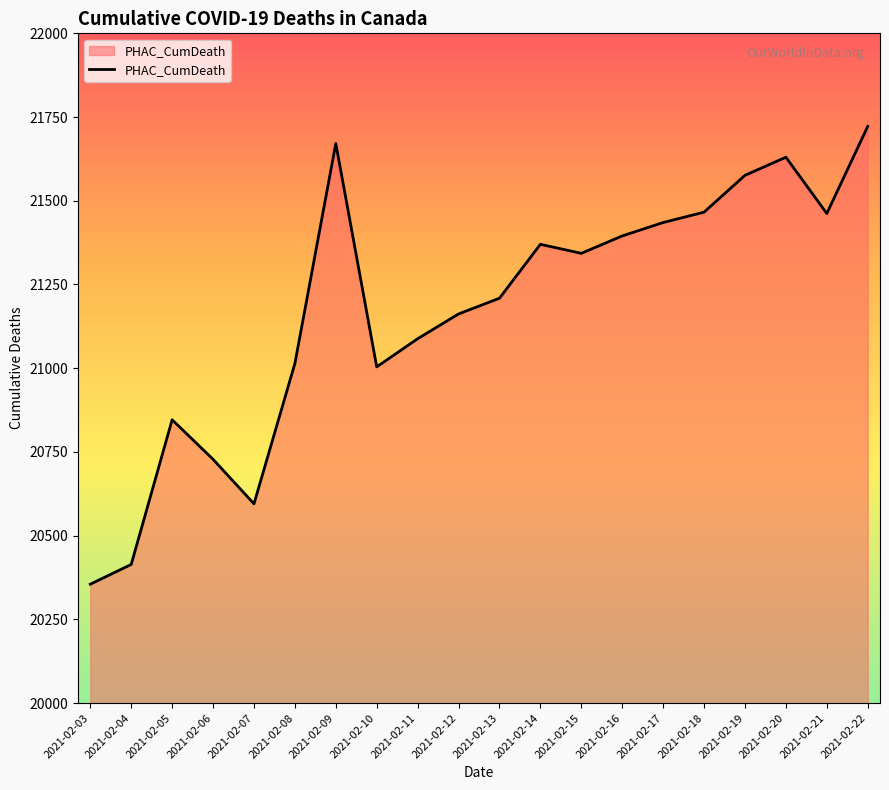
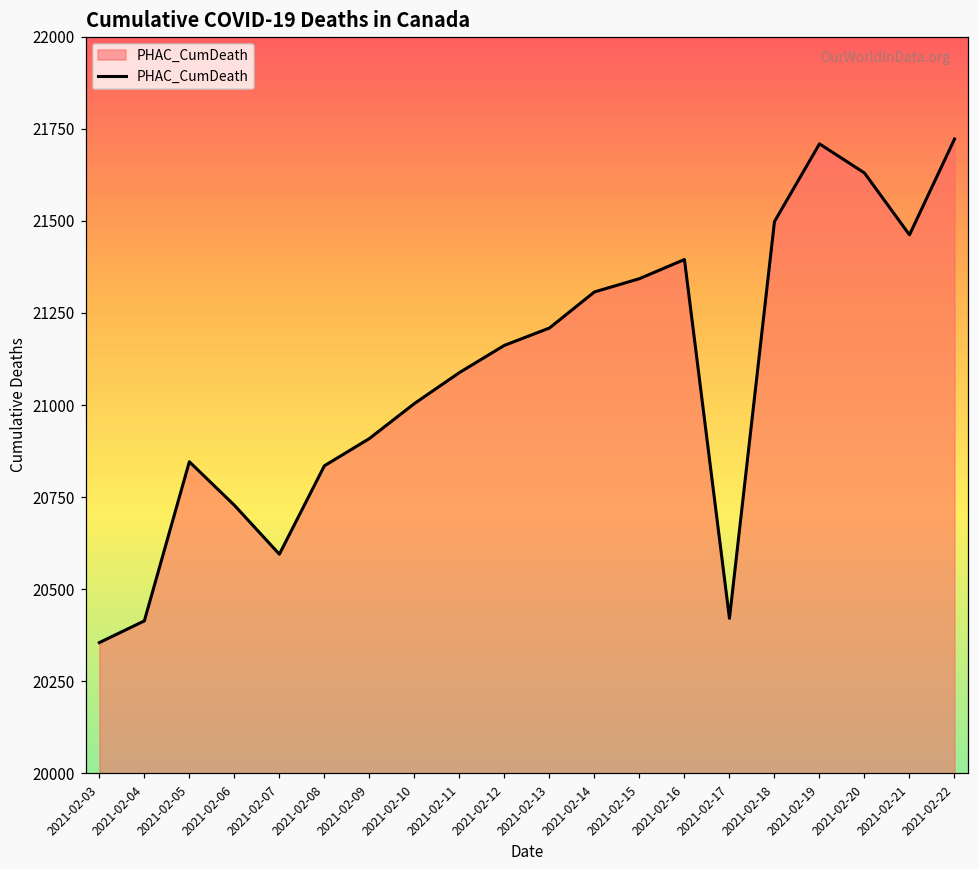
2021-02-08: 21010 -> 20840
2021-02-09: 21670 -> 20910
2021-02-14: 21370 -> 21310
2021-02-17: 21440 -> 20420
2021-02-18: 21470 -> 21500
2021-02-19: 21580 -> 21710
